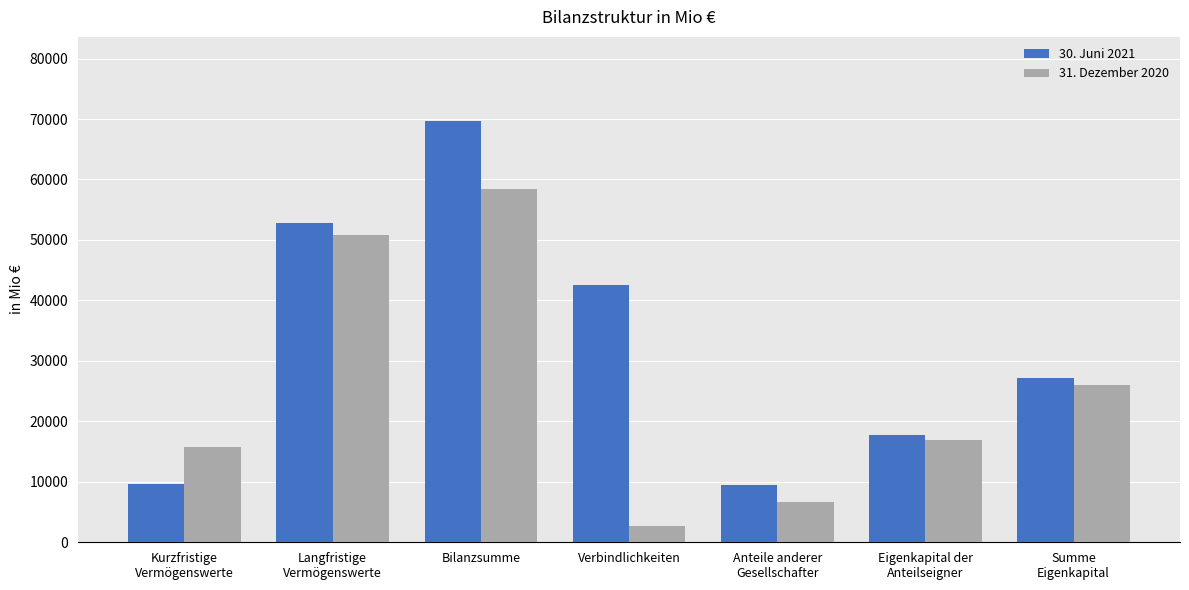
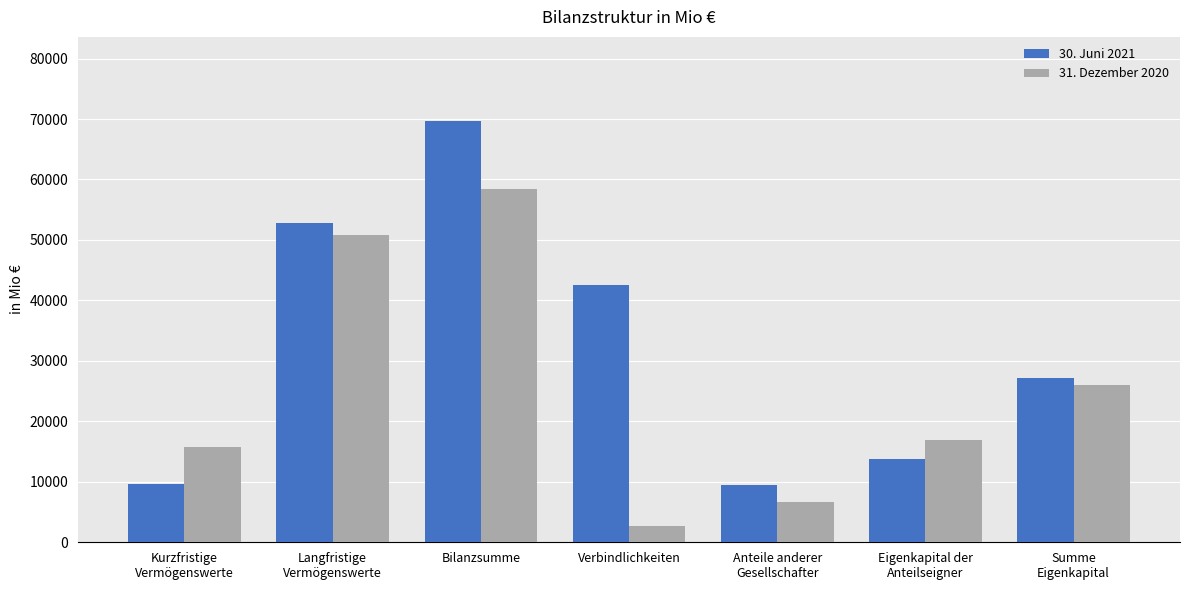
30. Juni 2021, Eigenkapital der Anteilseigner: 18000 -> 14000
